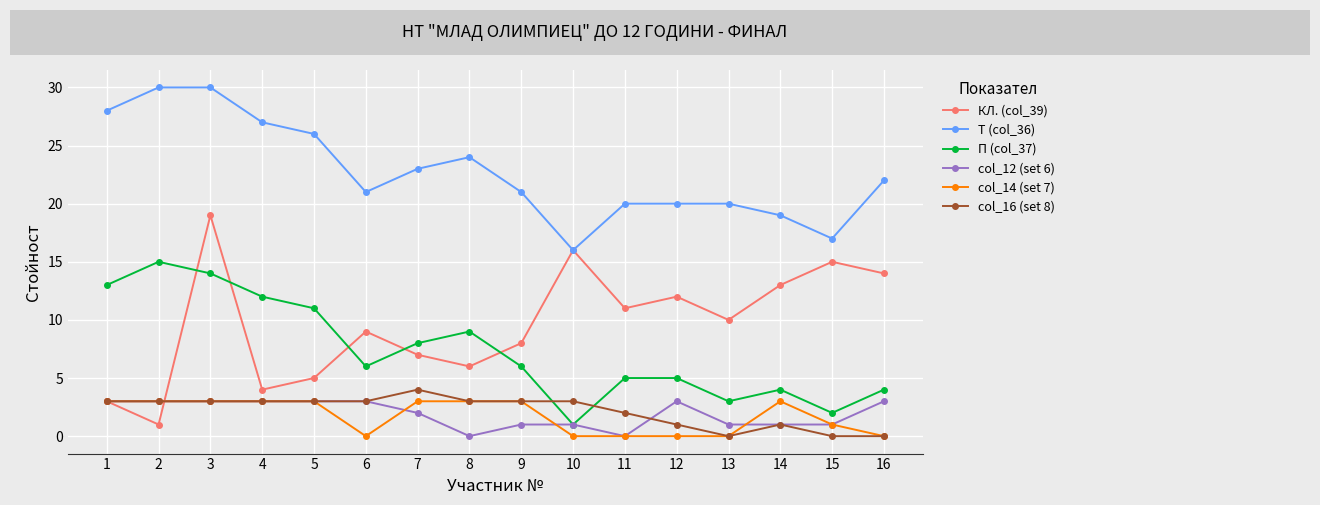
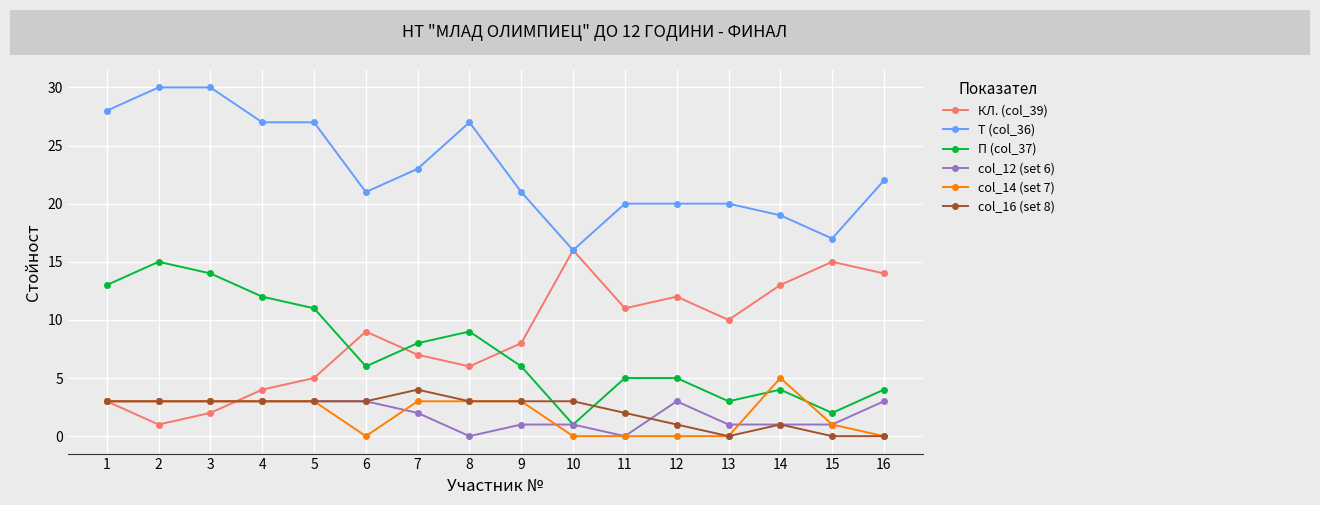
КЛ. (col_39), 3: 19 -> 2
Т (col_36), 5: 26 -> 27
Т (col_36), 8: 24 -> 27
col_14 (set 7), 14: 3 -> 5
